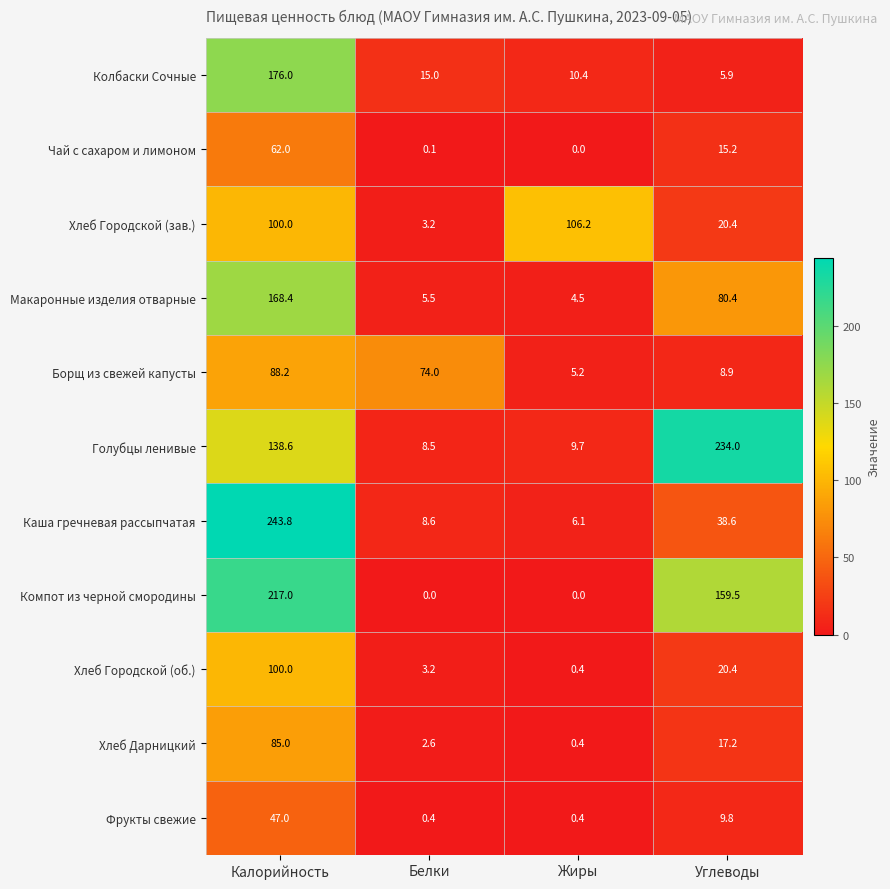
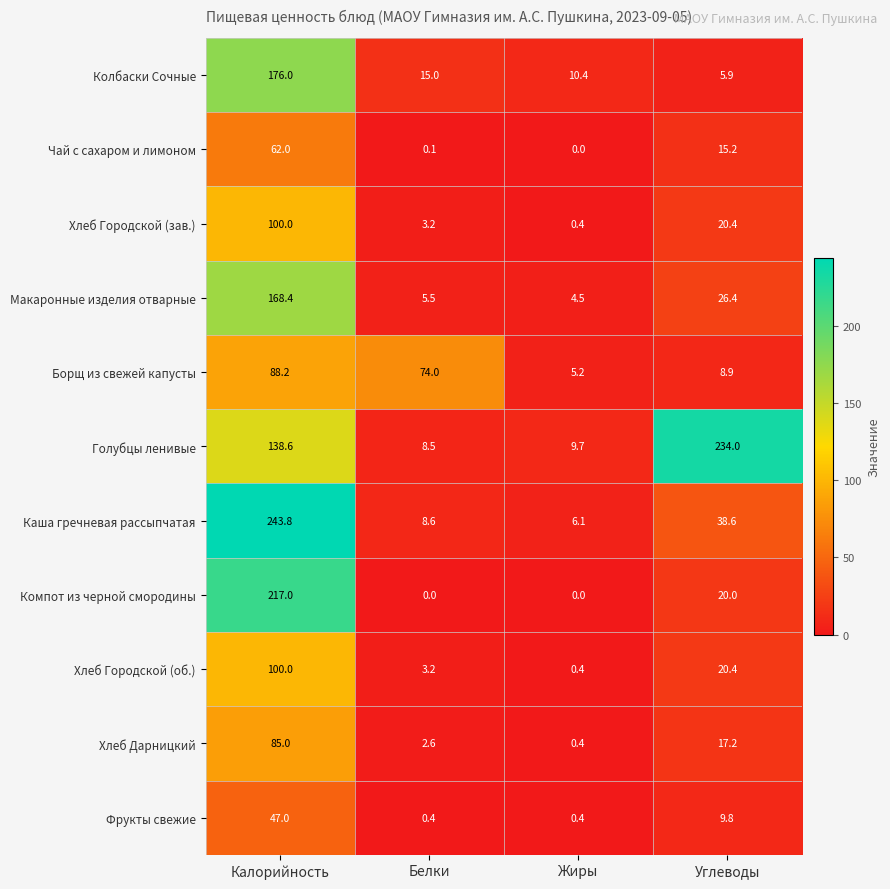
Хлеб Городской (зав.), Жиры: 106.2 -> 0.4
Макаронные изделия отварные, Углеводы: 80.4 -> 26.4
Компот из черной смородины, Углеводы: 159.5 -> 20.0
